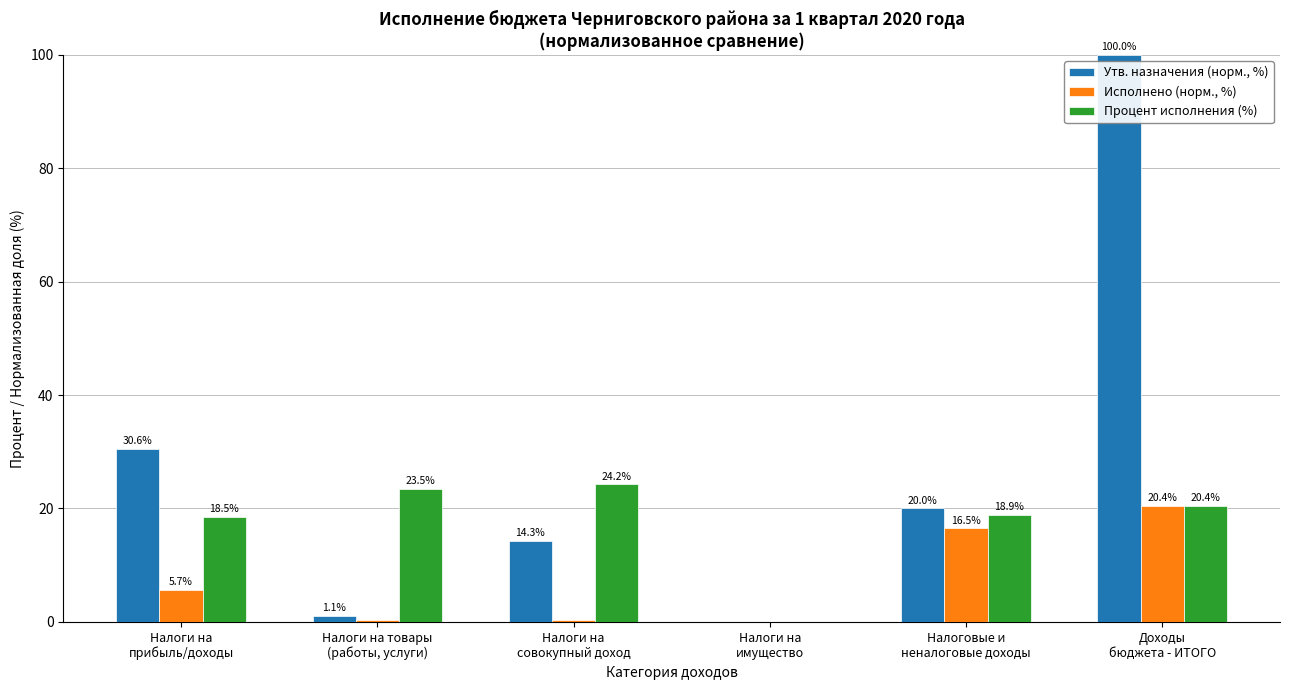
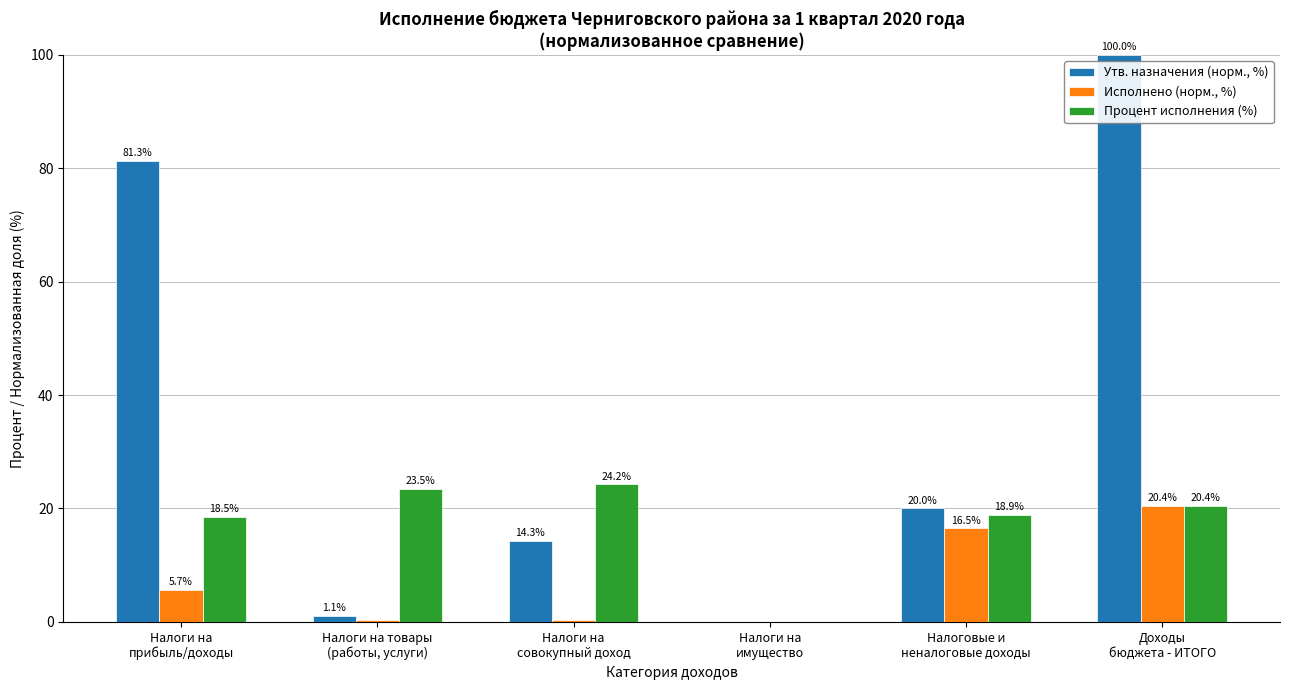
Утв. назначения (норм., %), Налоги на прибыль/доходы: 30.6% -> 81.3%
